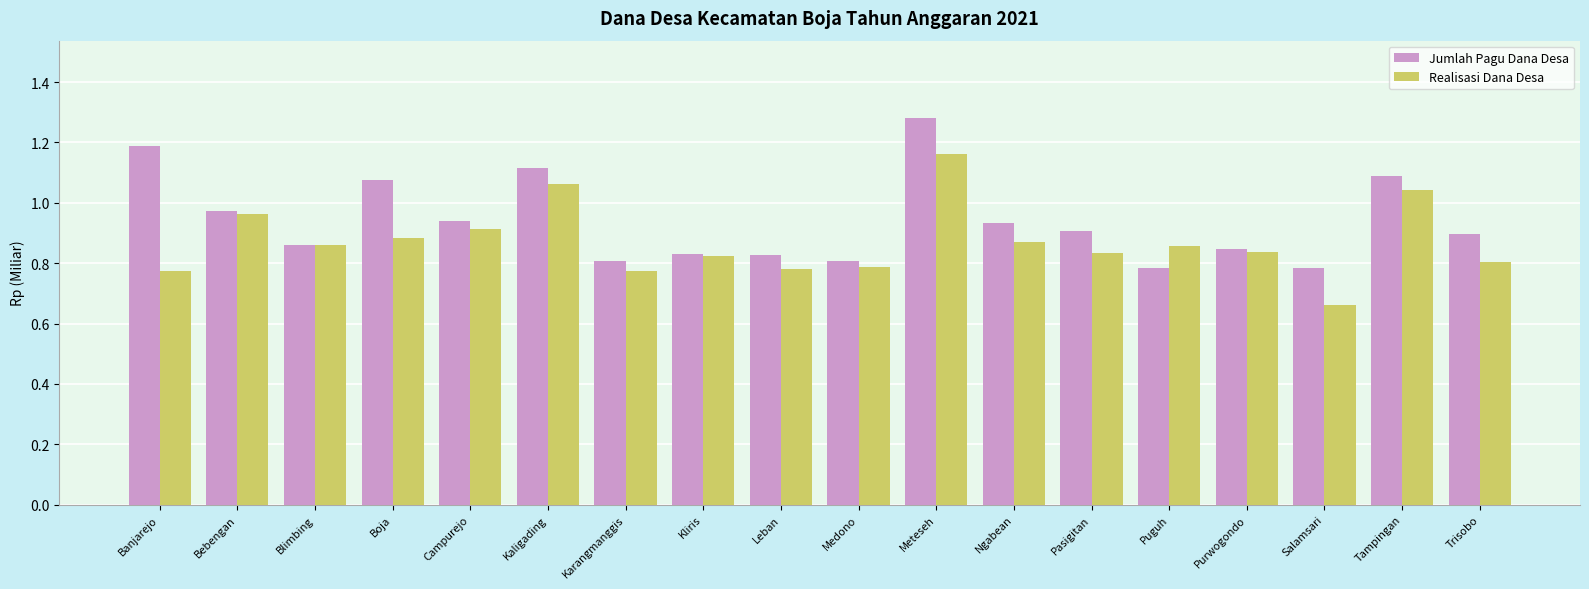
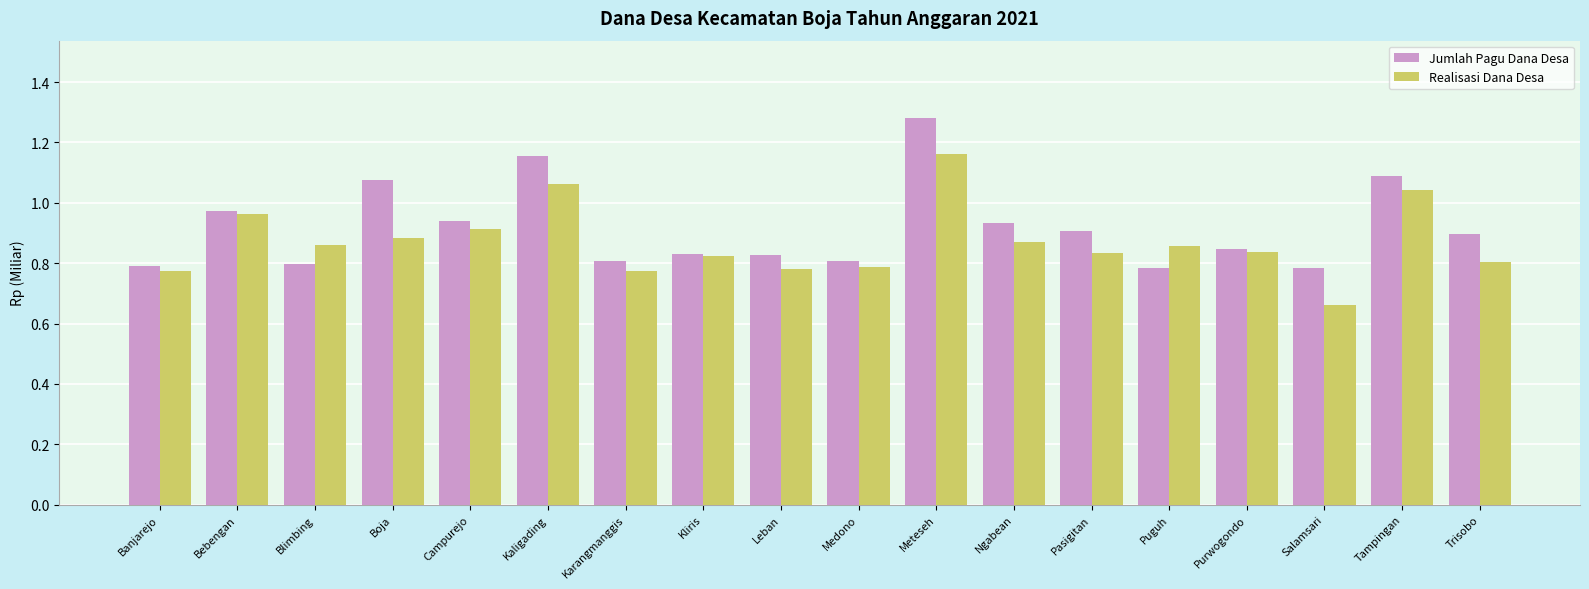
Jumlah Pagu Dana Desa, Banjarejo: 1.19 -> 0.79
Jumlah Pagu Dana Desa, Blimbing: 0.86 -> 0.80
Jumlah Pagu Dana Desa, Kaligading: 1.12 -> 1.16
